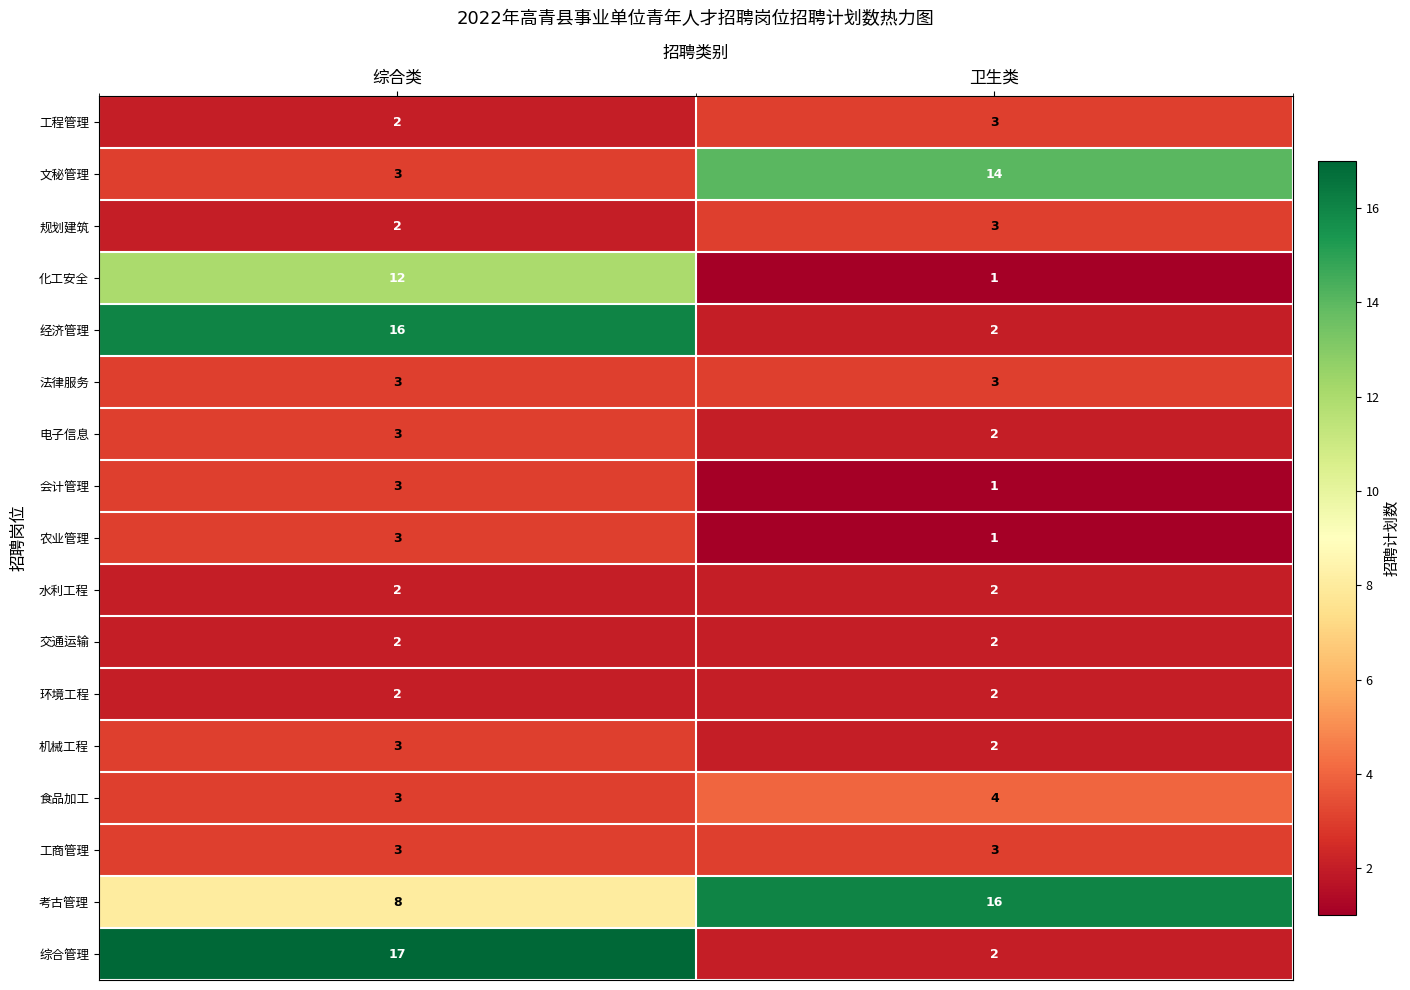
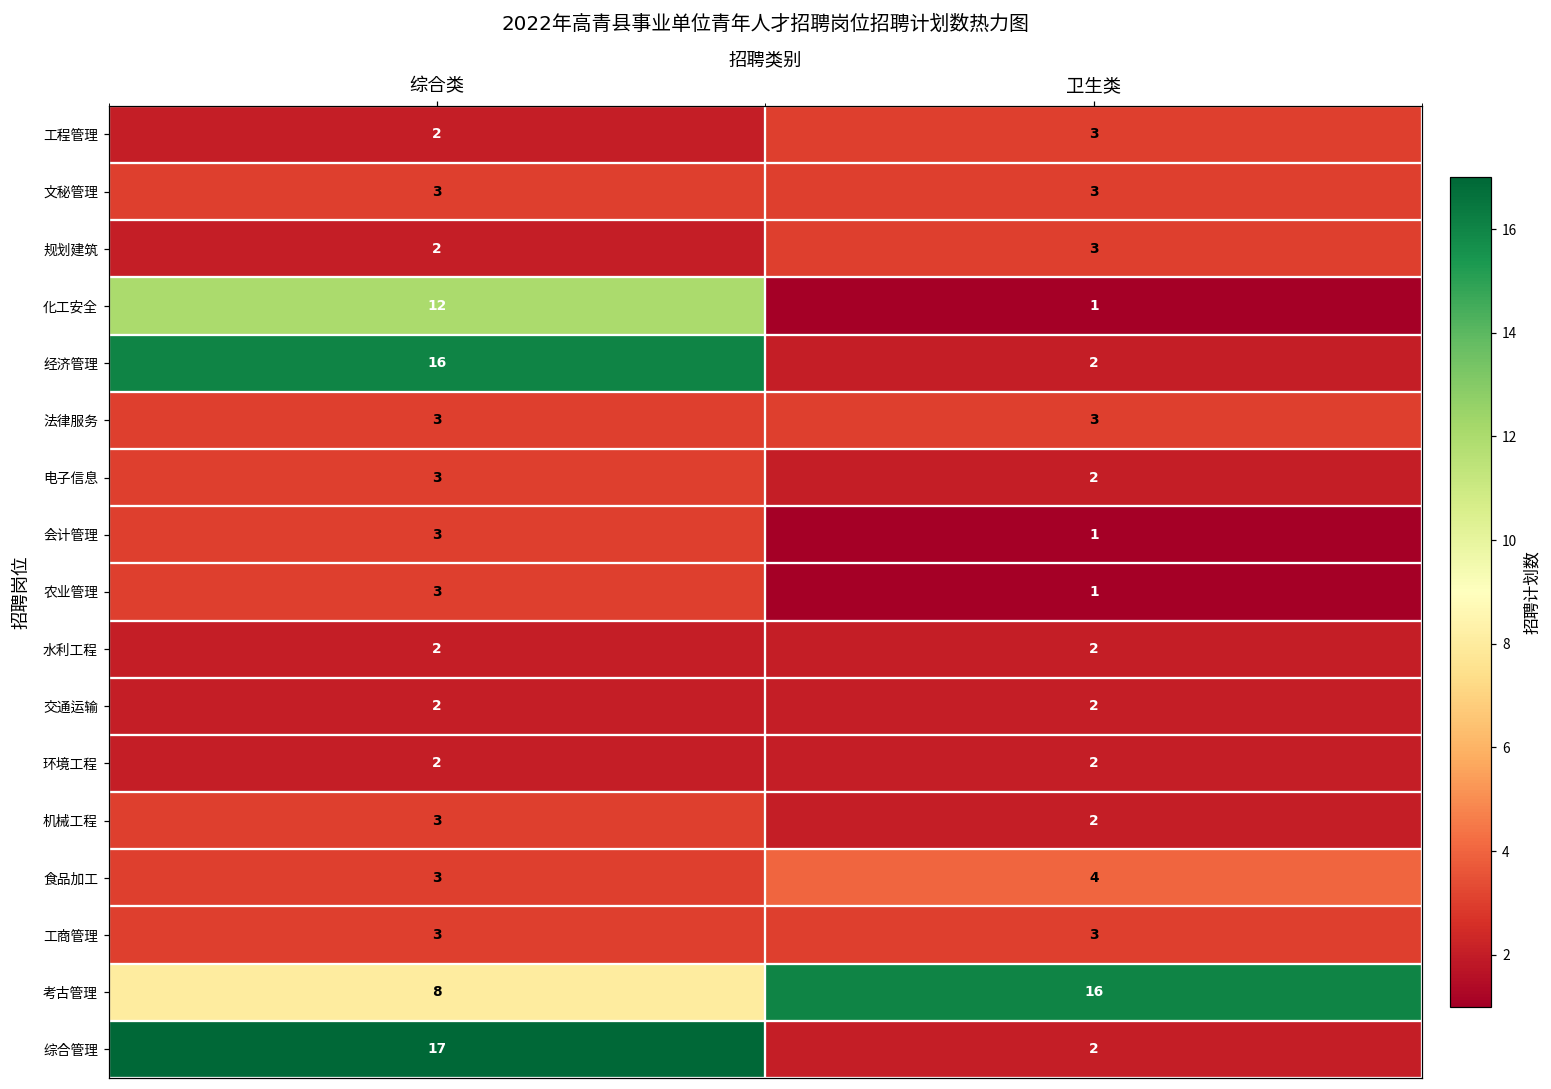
文秘管理, 卫生类: 14 -> 3
